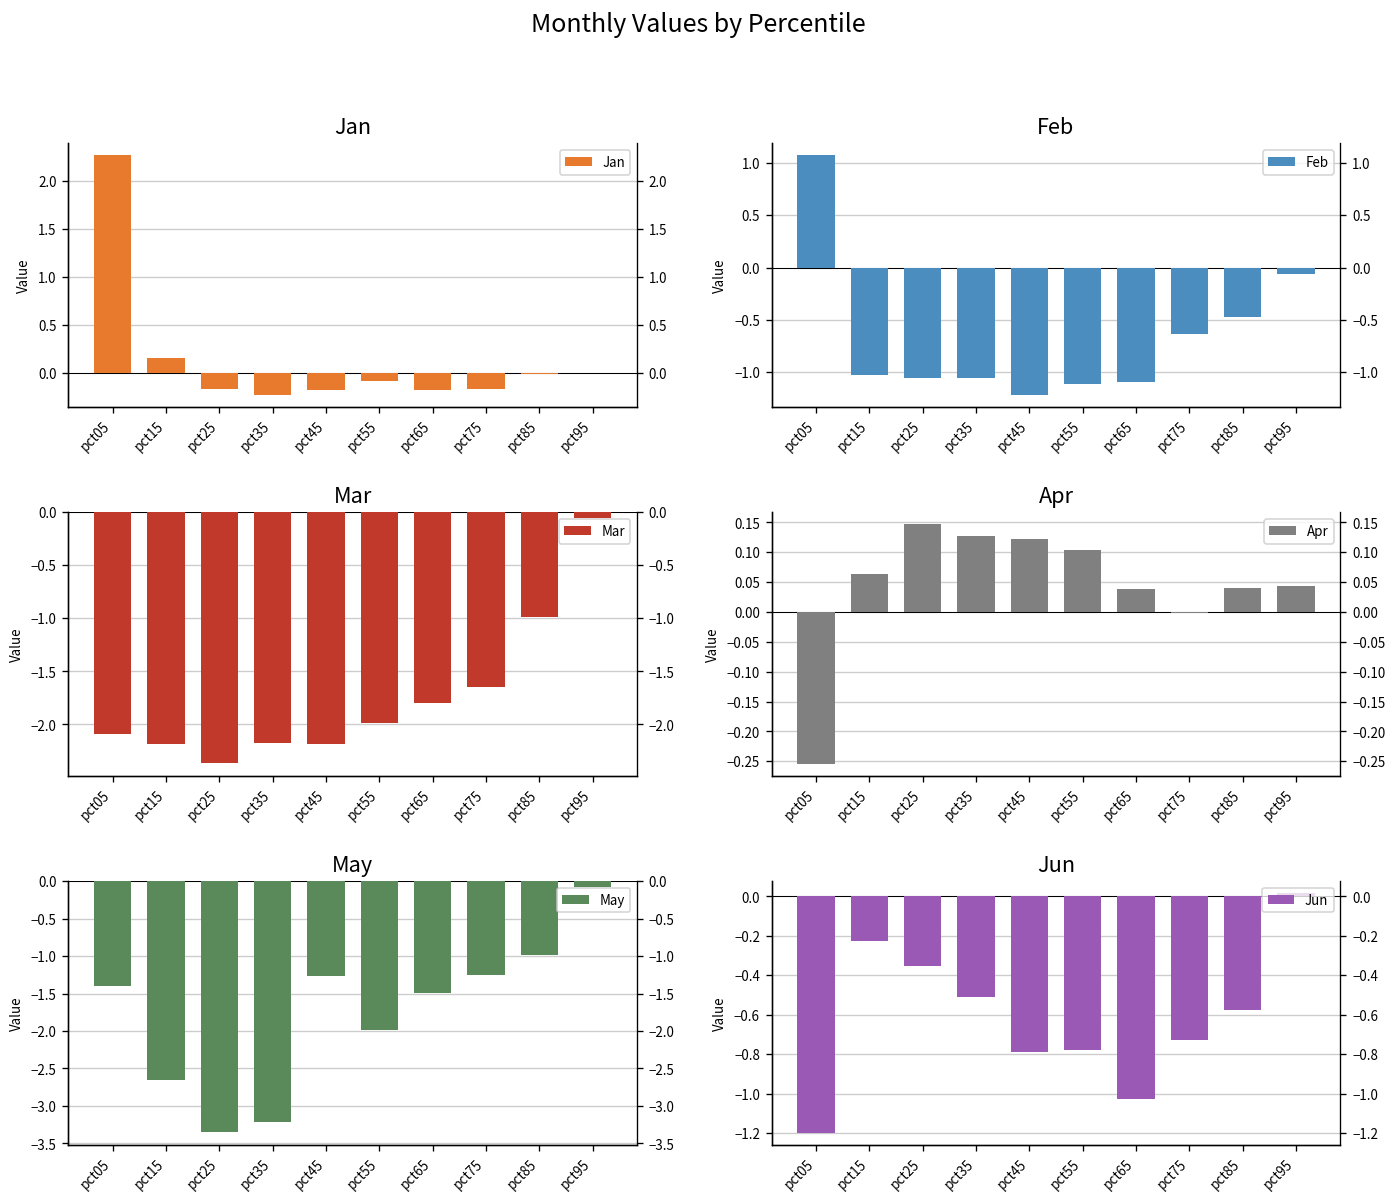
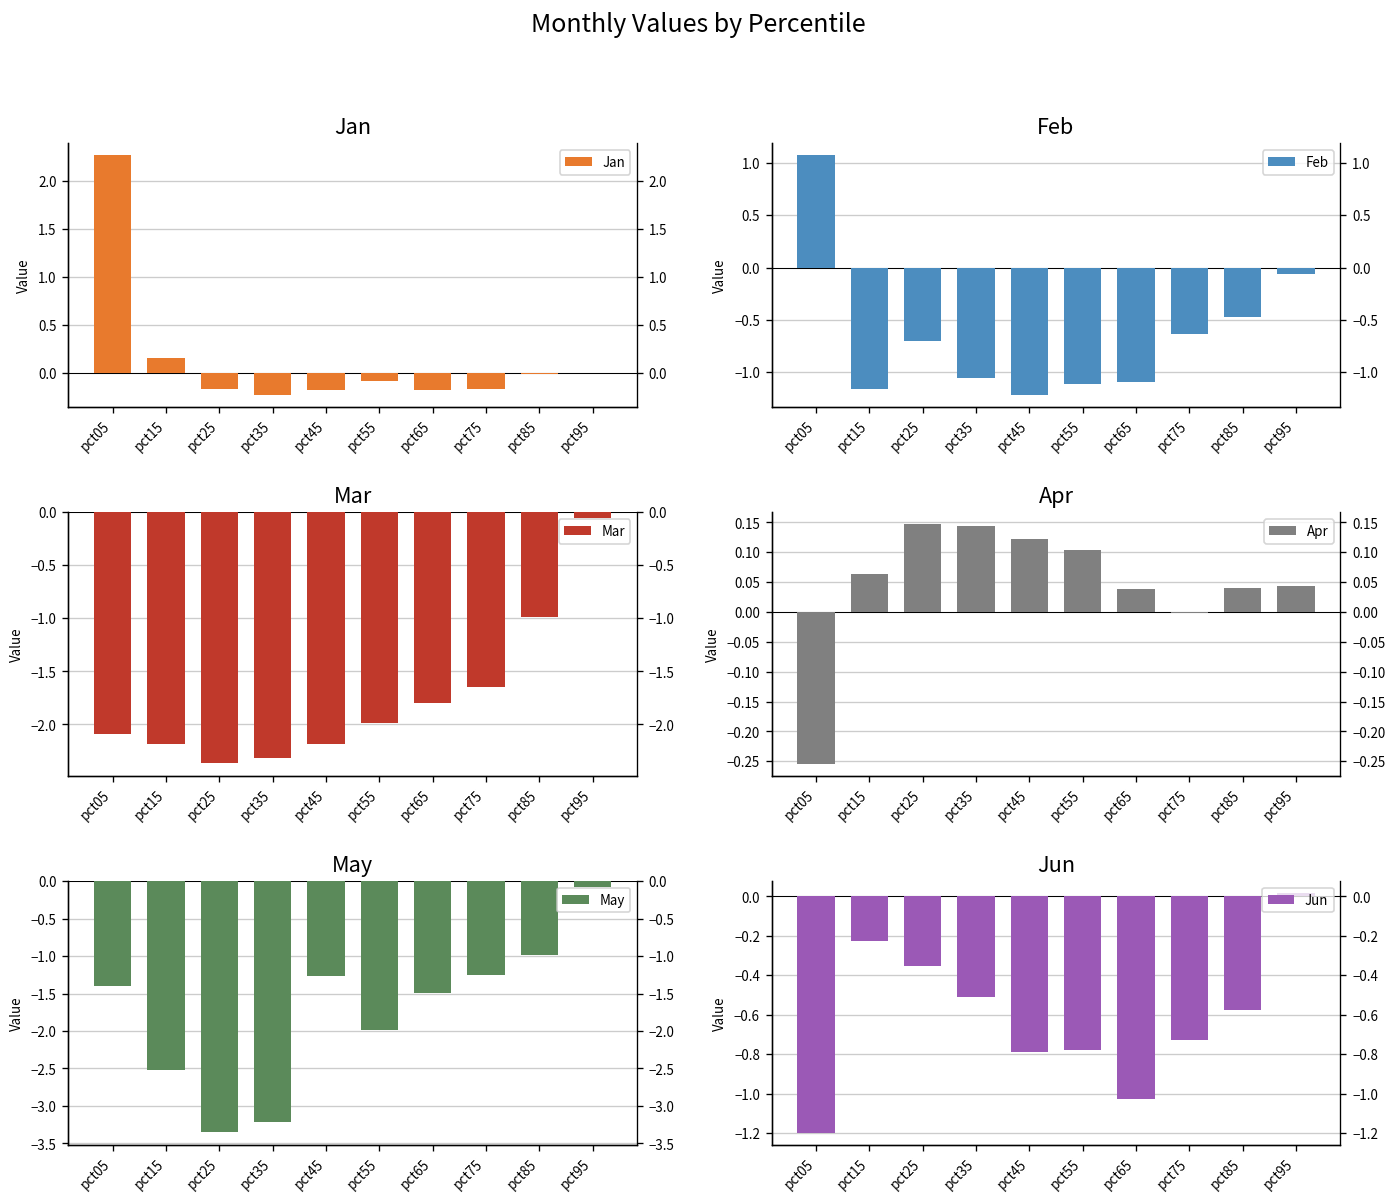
Feb, pct15: -1.0 -> -1.2
Feb, pct25: -1.1 -> -0.7
Mar, pct35: -2.2 -> -2.3
Apr, pct35: 0.13 -> 0.14
May, pct15: -2.7 -> -2.5
